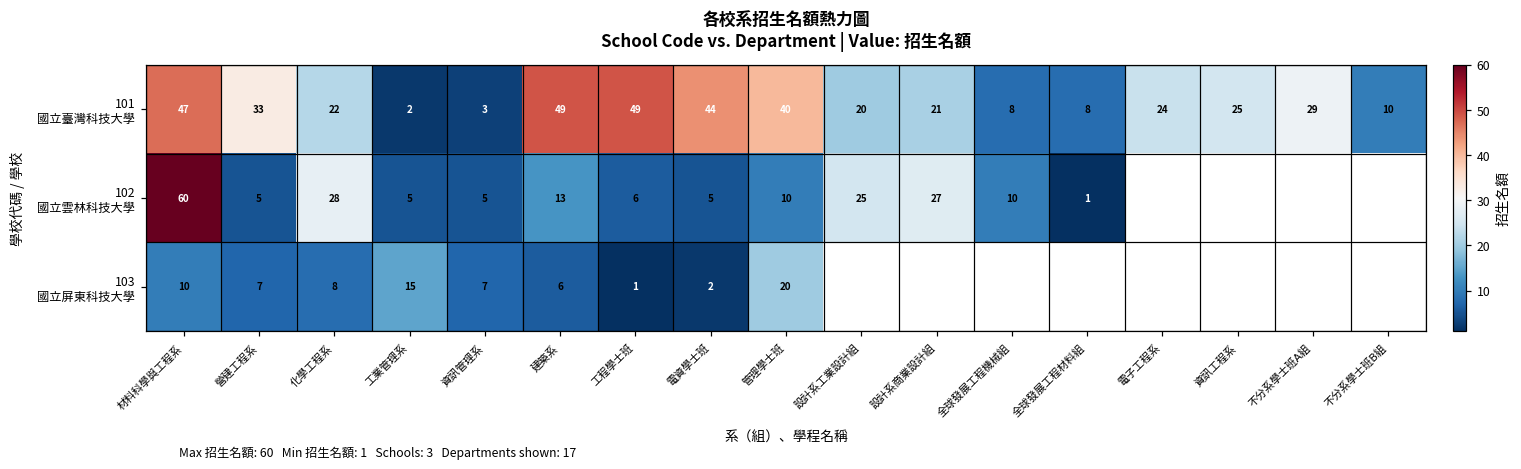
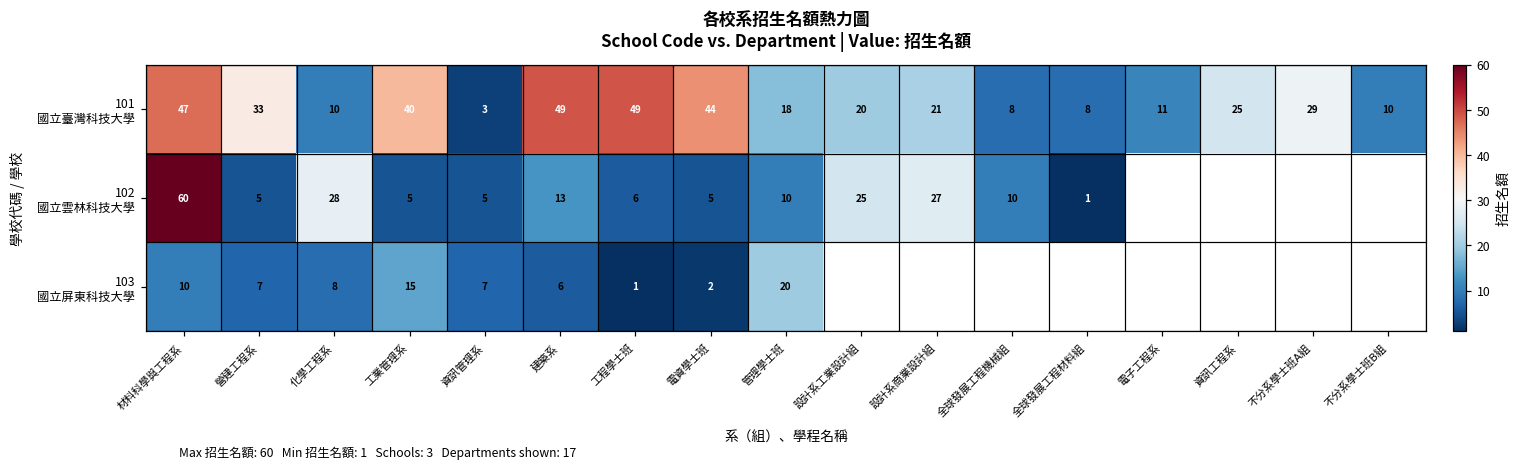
101 國立臺灣科技大學, 化學工程系: 22 -> 10
101 國立臺灣科技大學, 工業管理系: 2 -> 40
101 國立臺灣科技大學, 管理學士班: 40 -> 18
101 國立臺灣科技大學, 電子工程系: 24 -> 11
